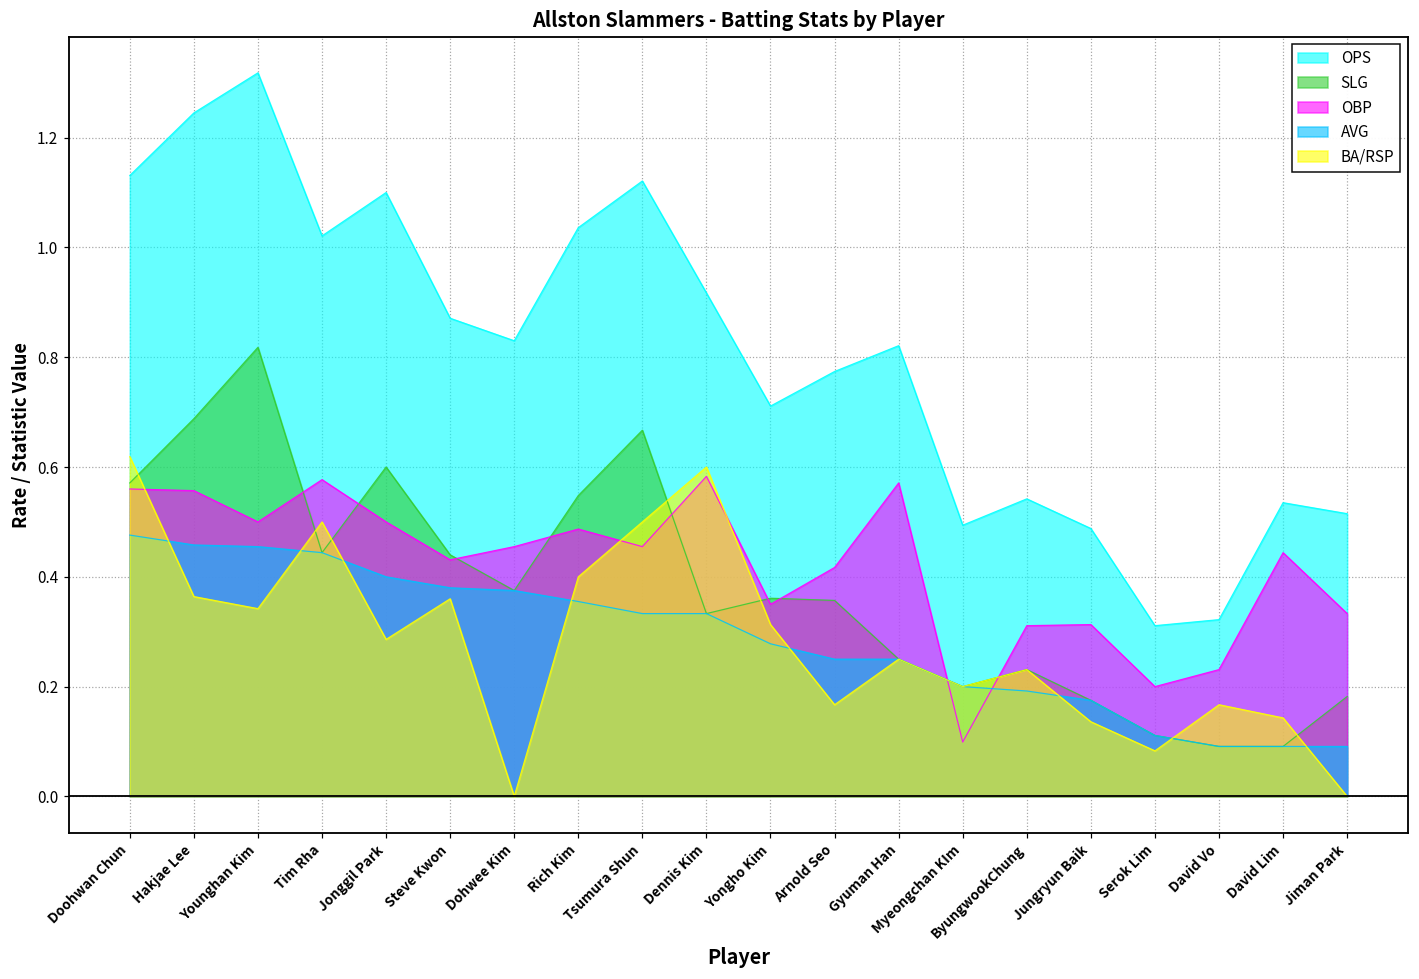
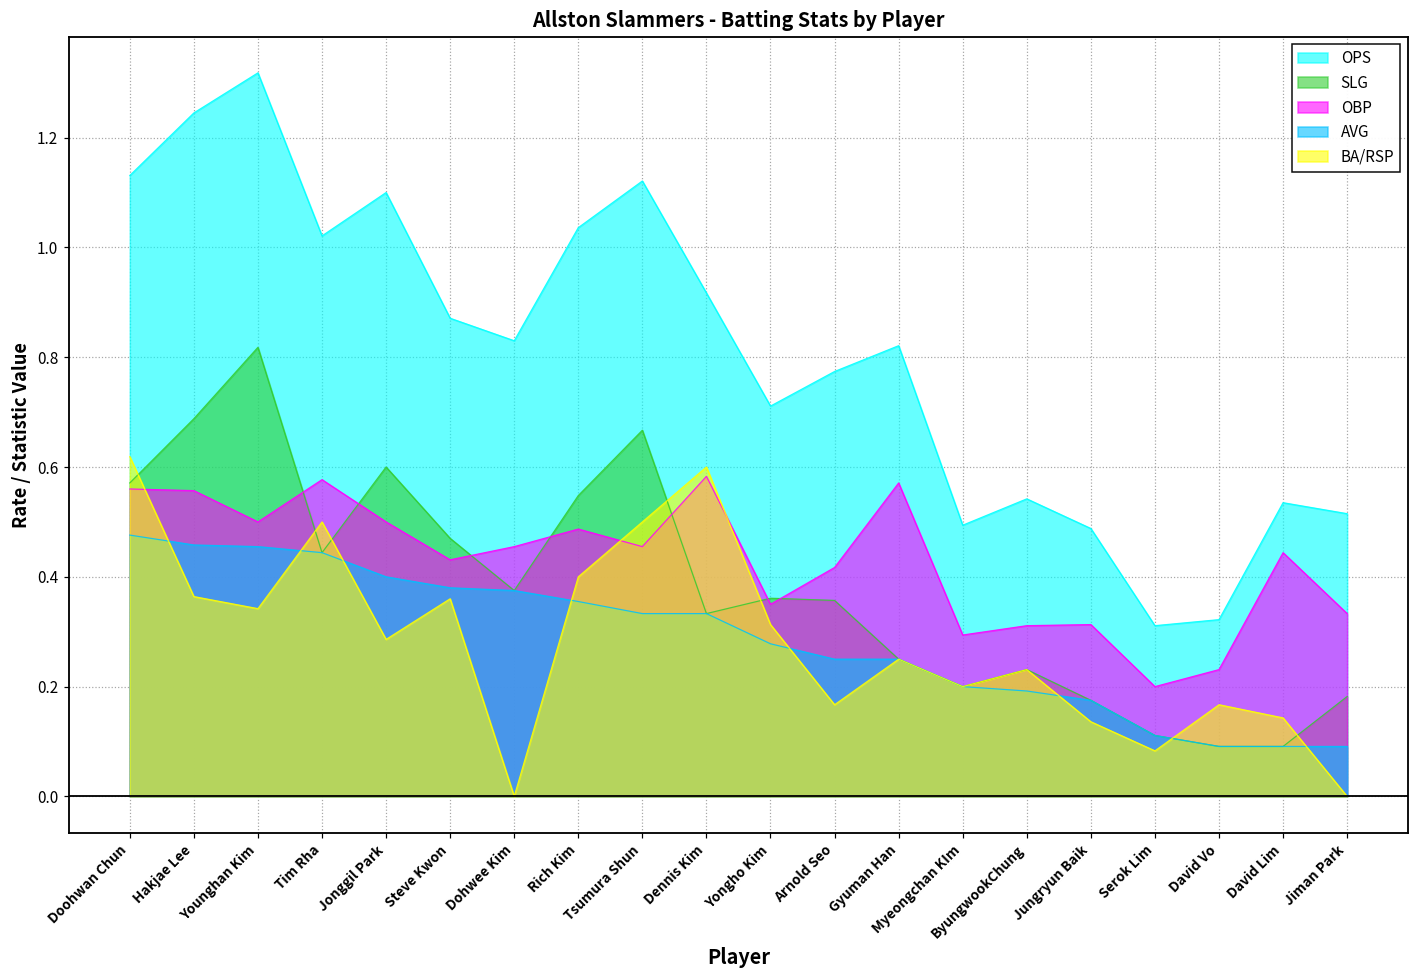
SLG, Steve Kwon: 0.44 -> 0.47
OBP, Myeongchan KIm: 0.10 -> 0.29
